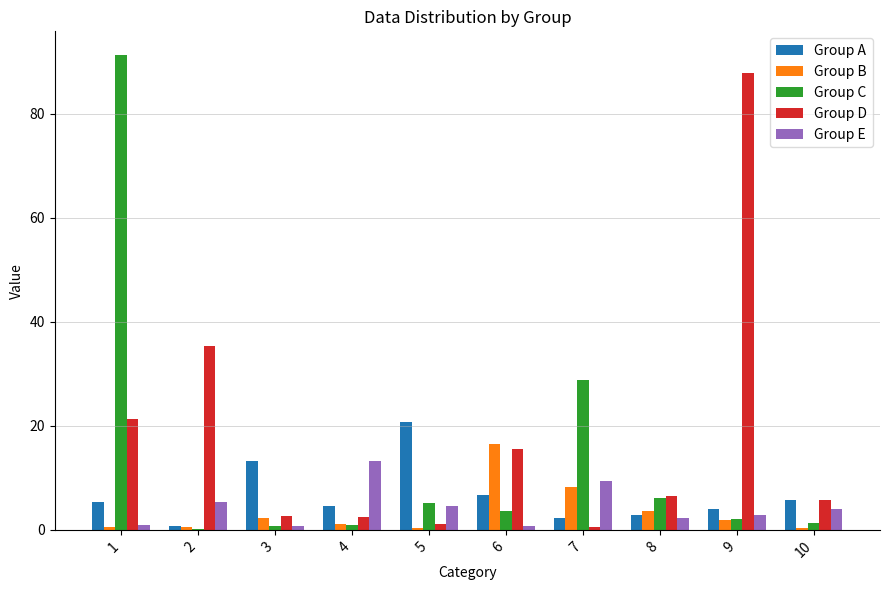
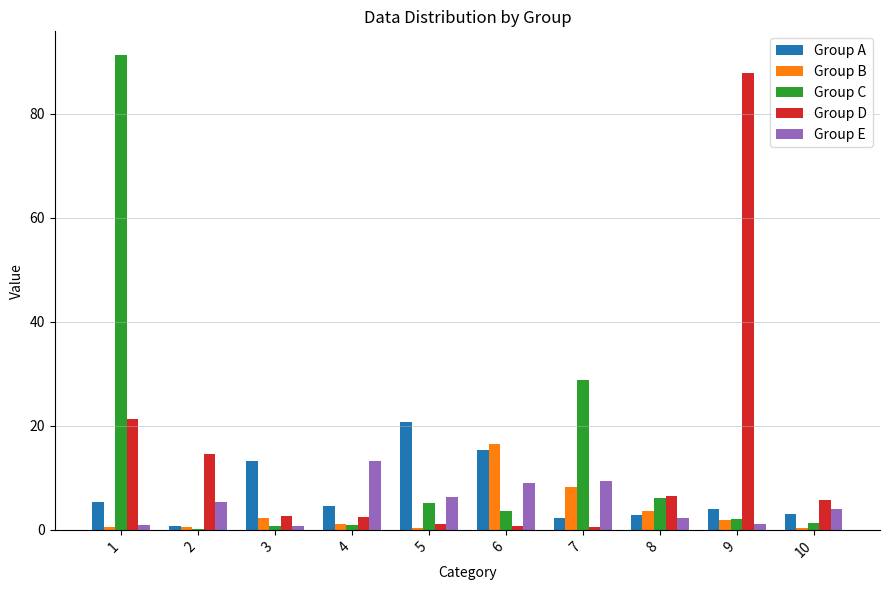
Group D, 2: 35 -> 15
Group E, 5: 5 -> 6
Group A, 6: 7 -> 15
Group D, 6: 15 -> 1
Group E, 6: 1 -> 9
Group E, 9: 3 -> 1
Group A, 10: 6 -> 3
